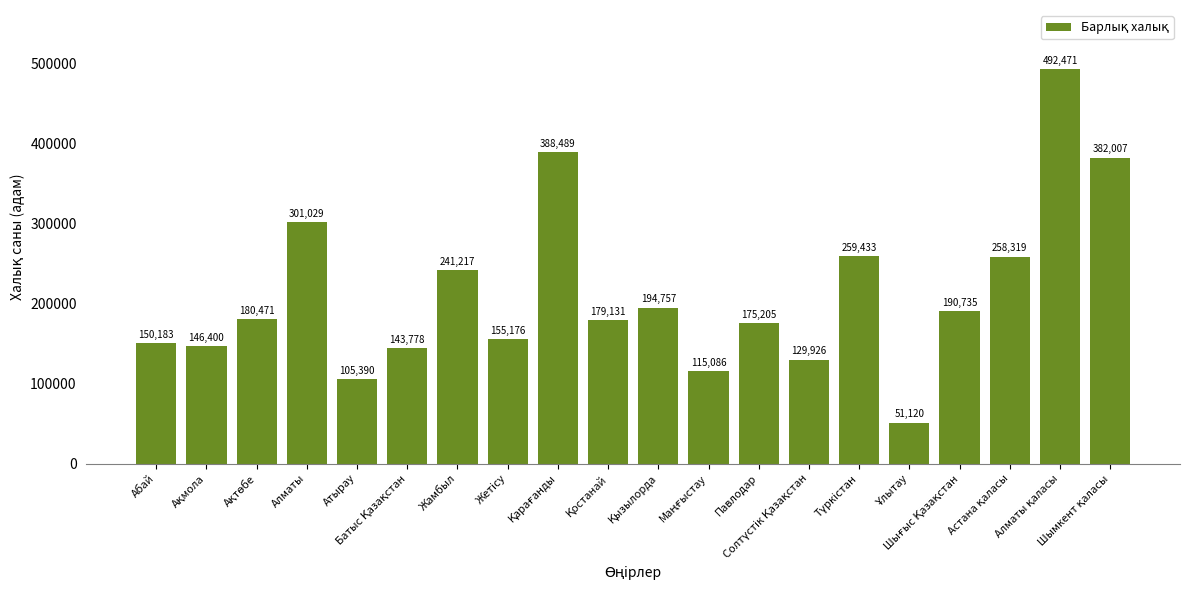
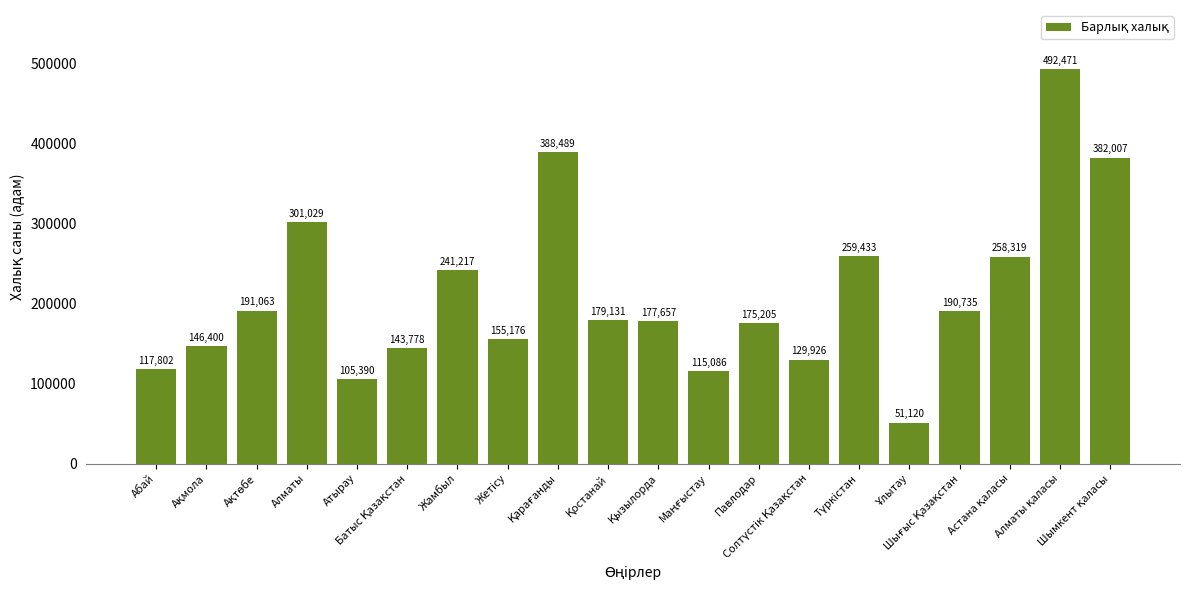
Абай: 150,183 -> 117,802
Ақтөбе: 180,471 -> 191,063
Қызылорда: 194,757 -> 177,657
